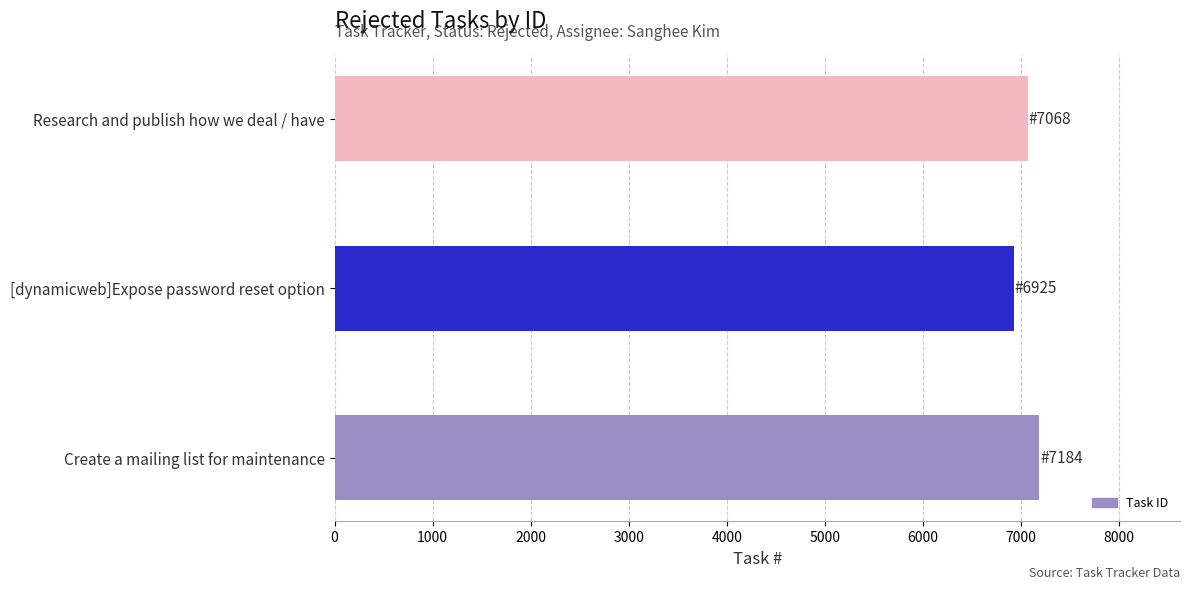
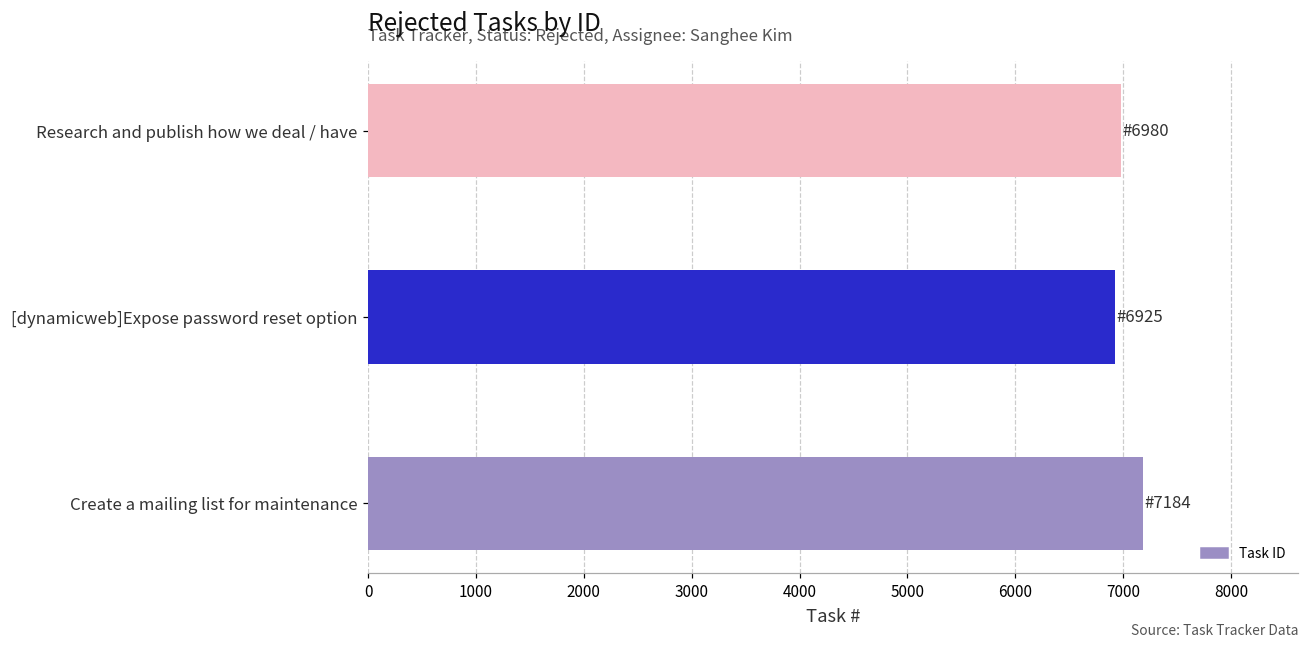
Research and publish how we deal / have: 7068 -> 6980
